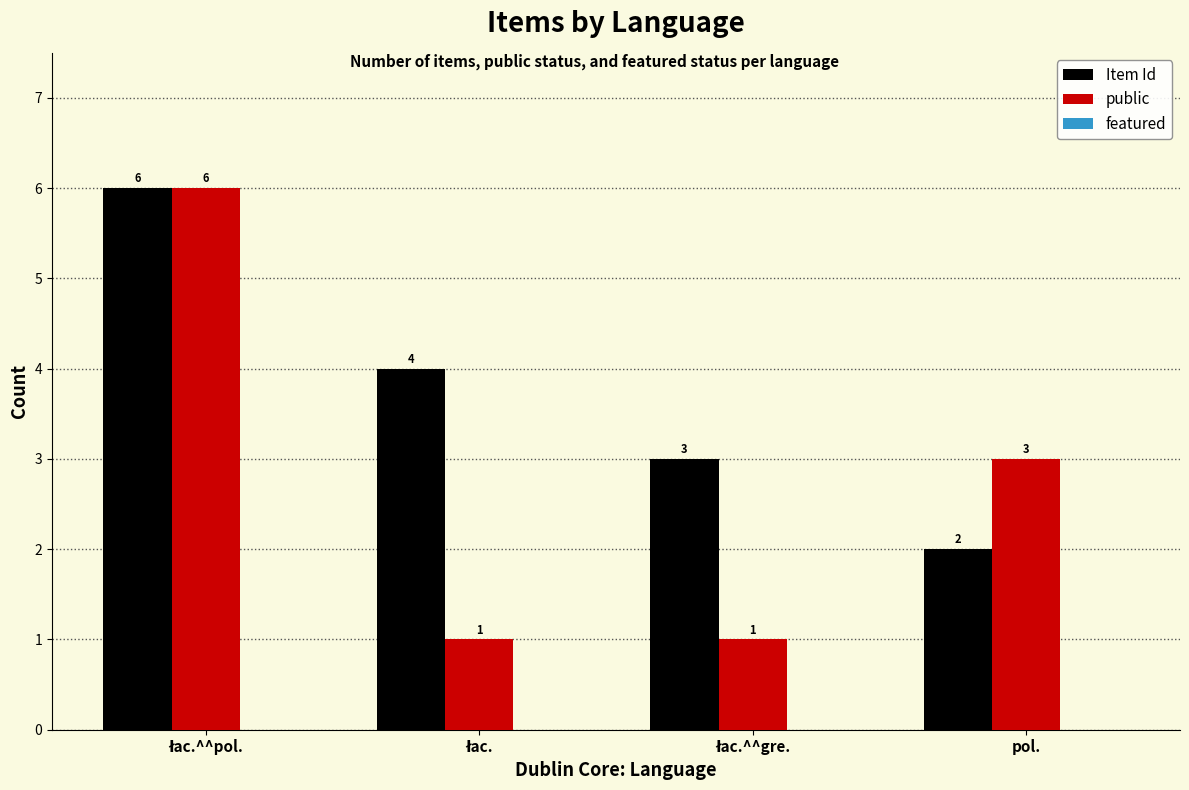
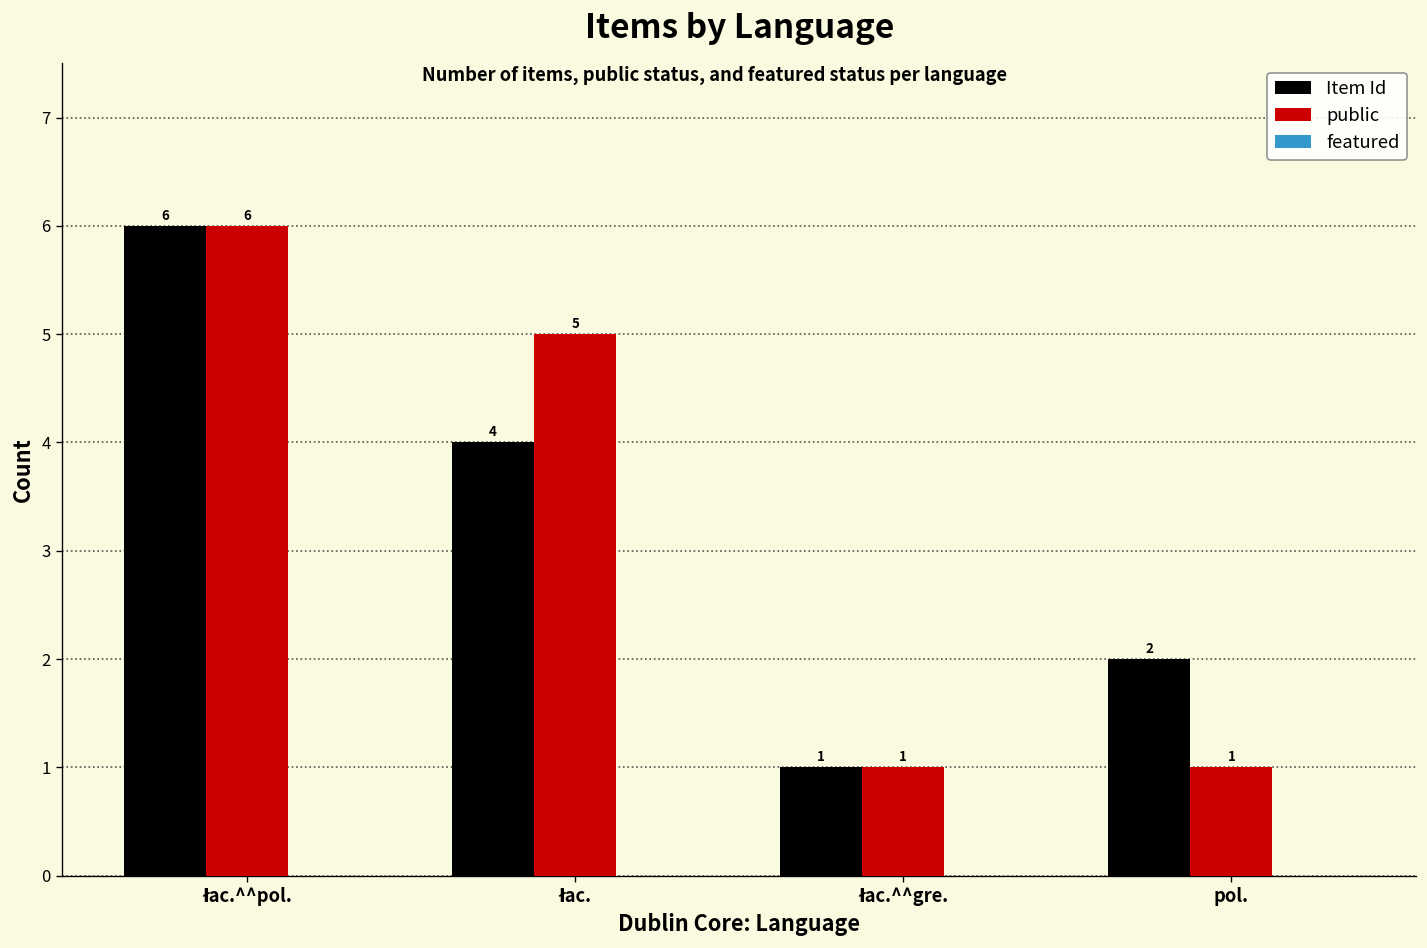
public, łac.: 1 -> 5
Item Id, łac.^^gre.: 3 -> 1
public, pol.: 3 -> 1
